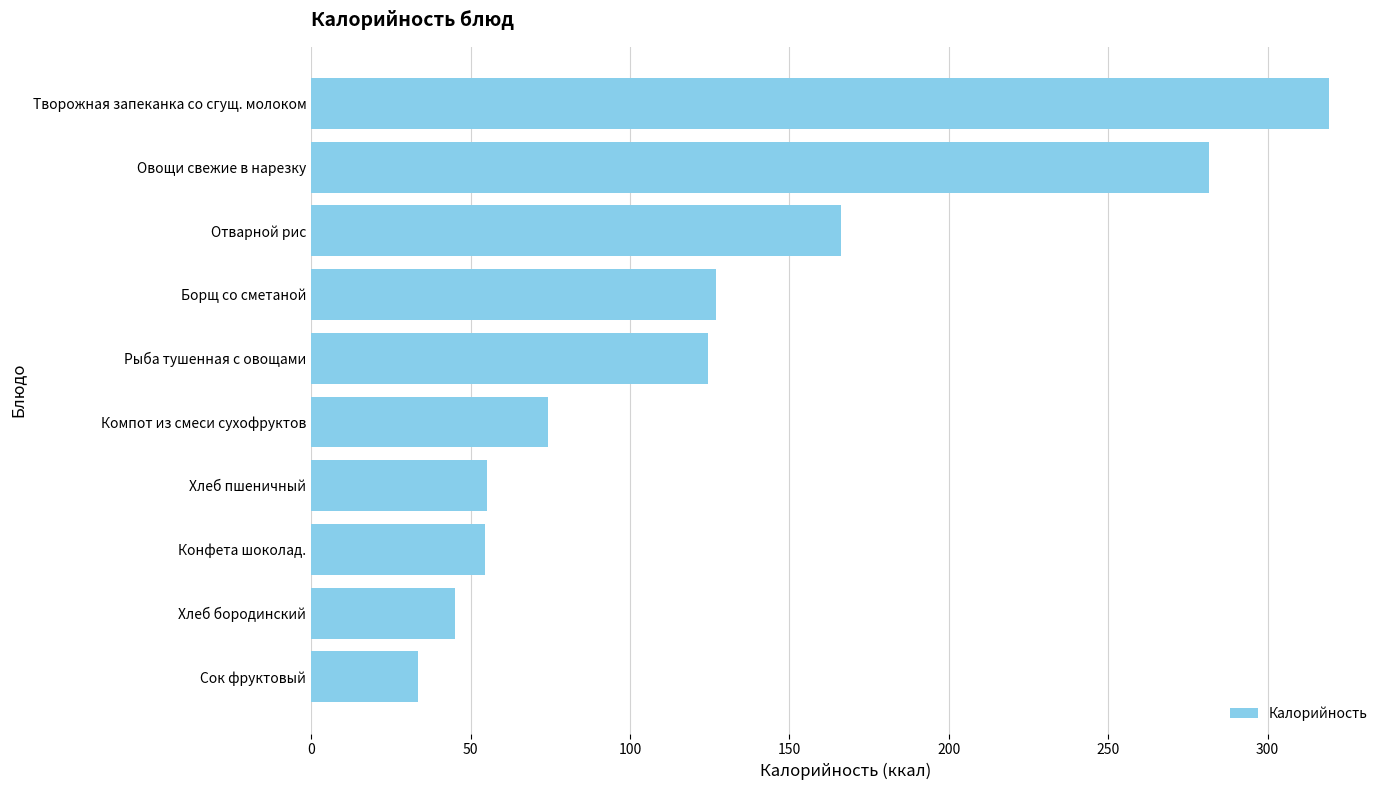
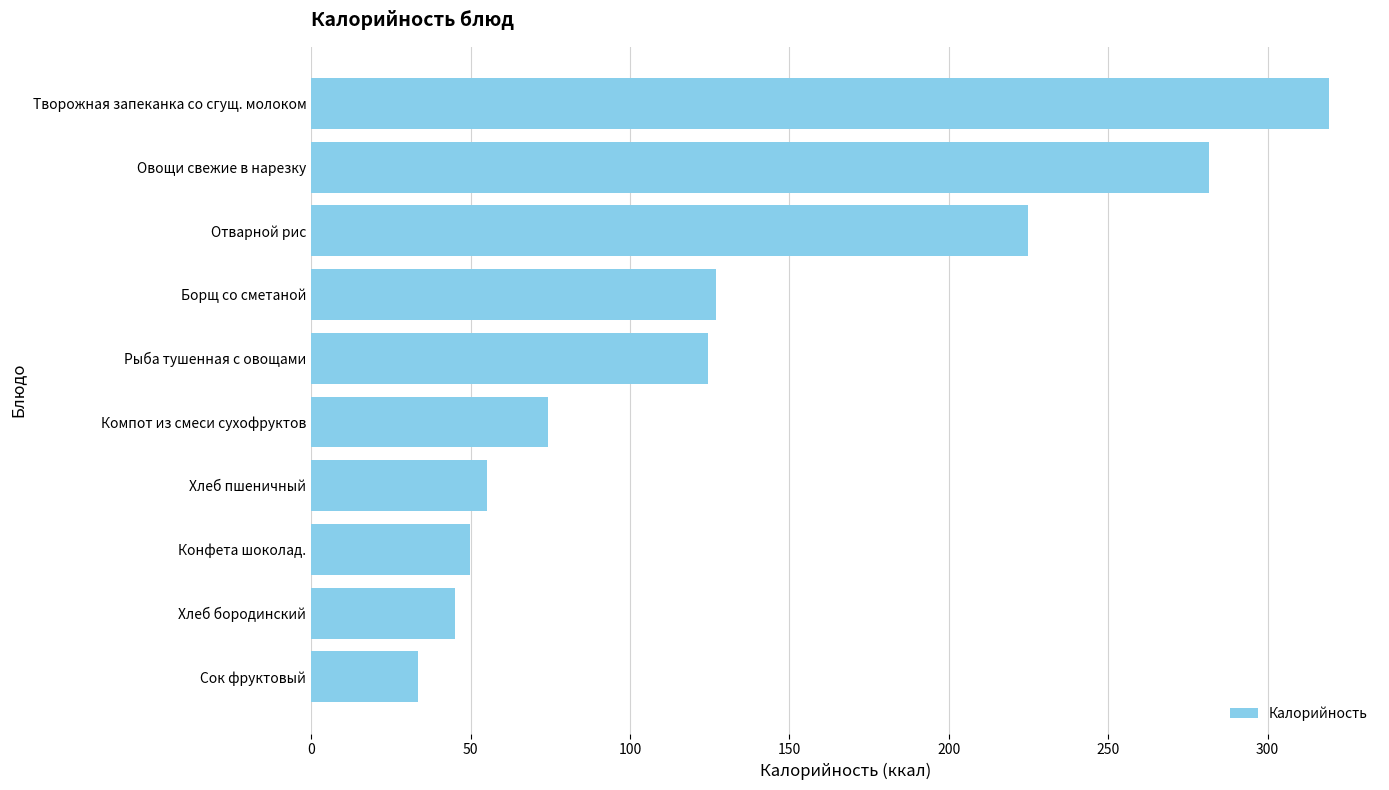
Отварной рис: 166 -> 225
Конфета шоколад.: 55 -> 50
